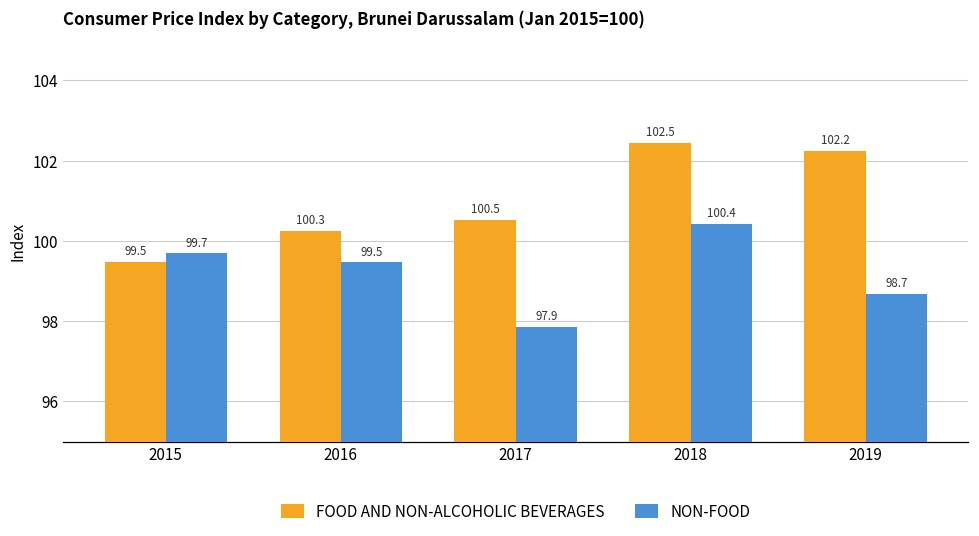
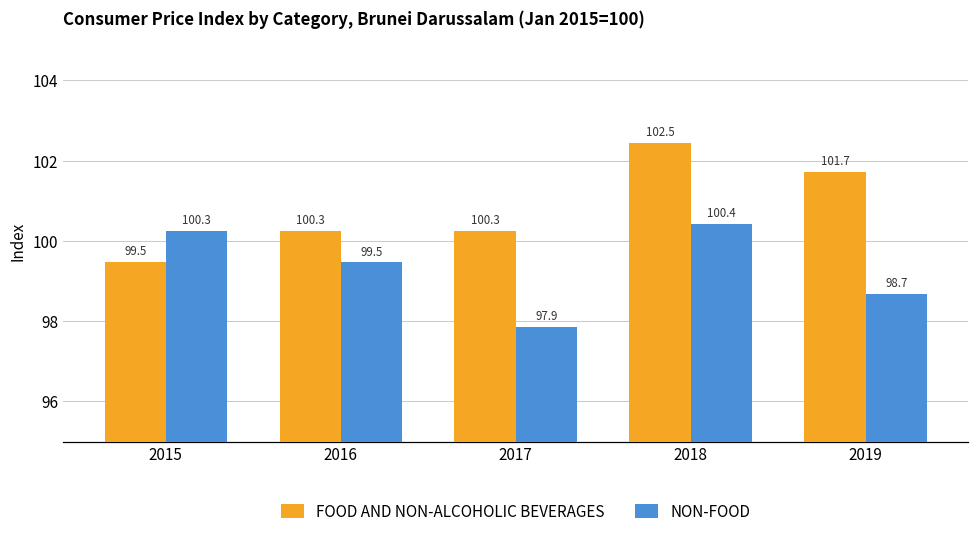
NON-FOOD, 2015: 99.7 -> 100.3
FOOD AND NON-ALCOHOLIC BEVERAGES, 2017: 100.5 -> 100.3
FOOD AND NON-ALCOHOLIC BEVERAGES, 2019: 102.2 -> 101.7
